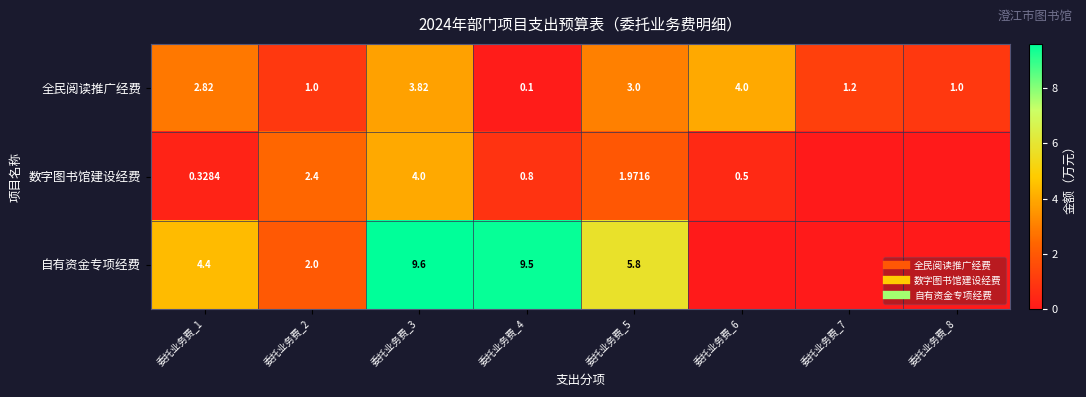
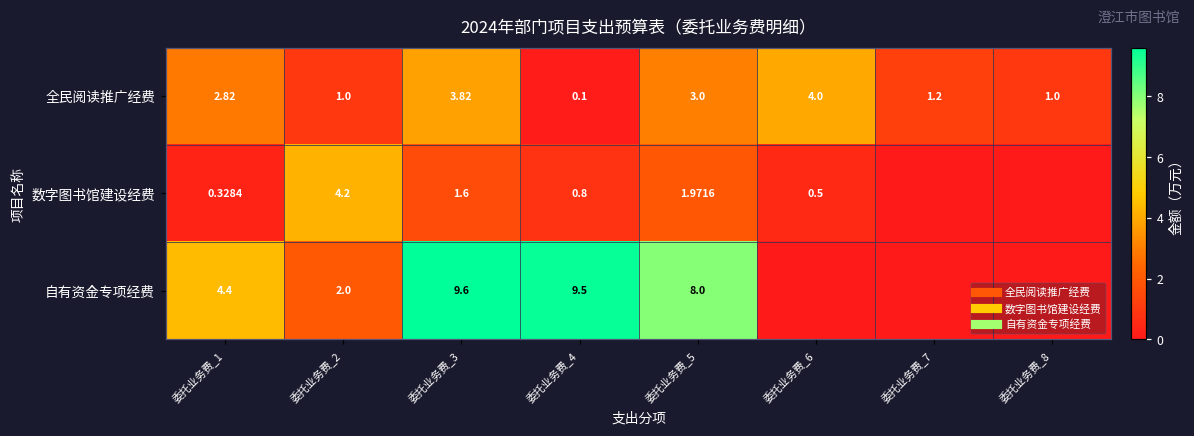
数字图书馆建设经费, 委托业务费_2: 2.4 -> 4.2
数字图书馆建设经费, 委托业务费_3: 4.0 -> 1.6
自有资金专项经费, 委托业务费_5: 5.8 -> 8.0
